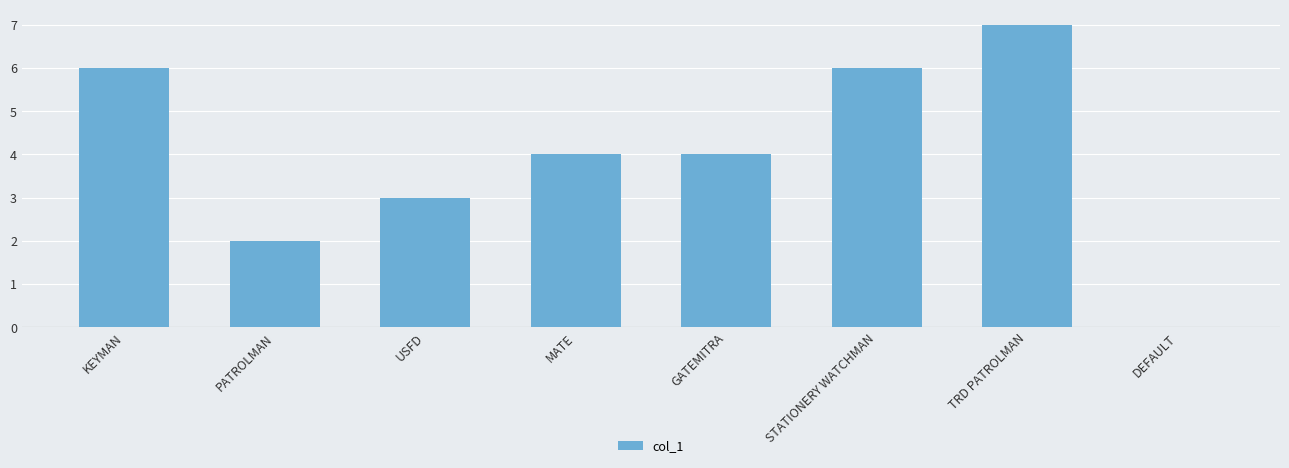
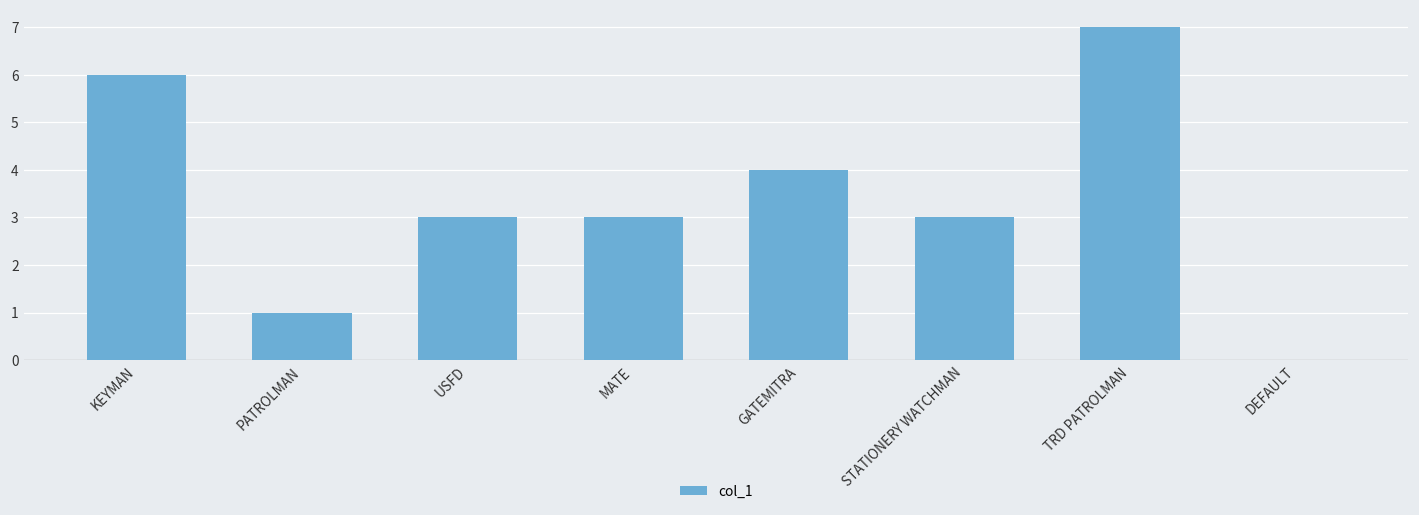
PATROLMAN: 2 -> 1
MATE: 4 -> 3
STATIONERY WATCHMAN: 6 -> 3
